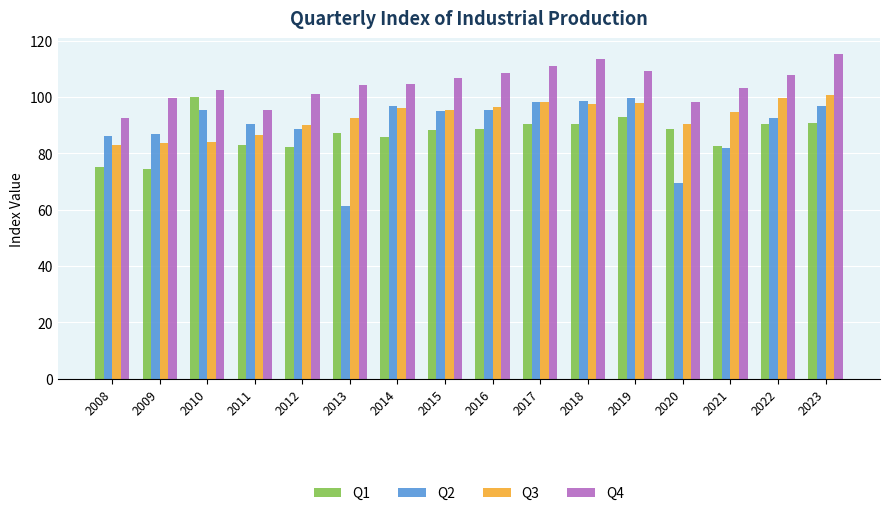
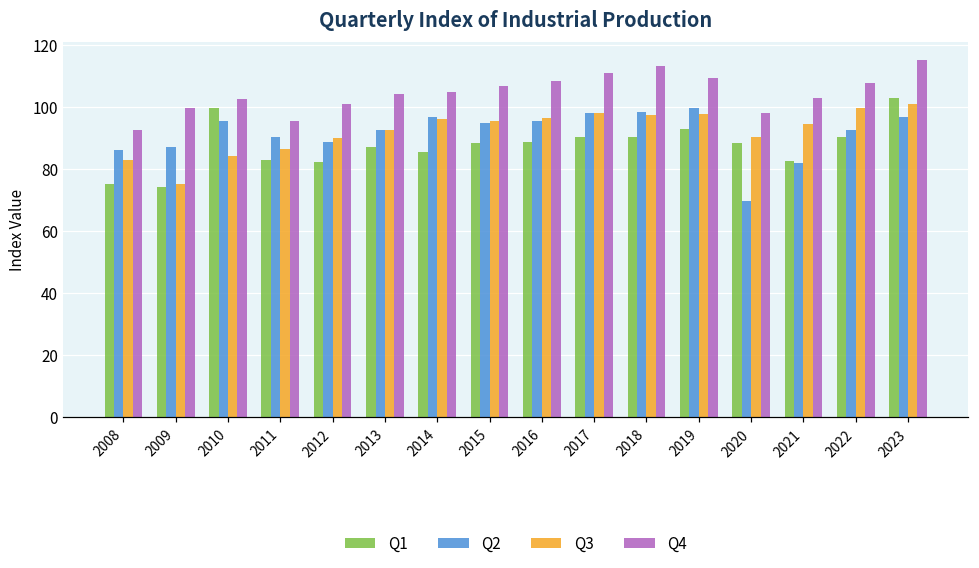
Q3, 2009: 84 -> 75
Q2, 2013: 61 -> 93
Q1, 2023: 91 -> 103
